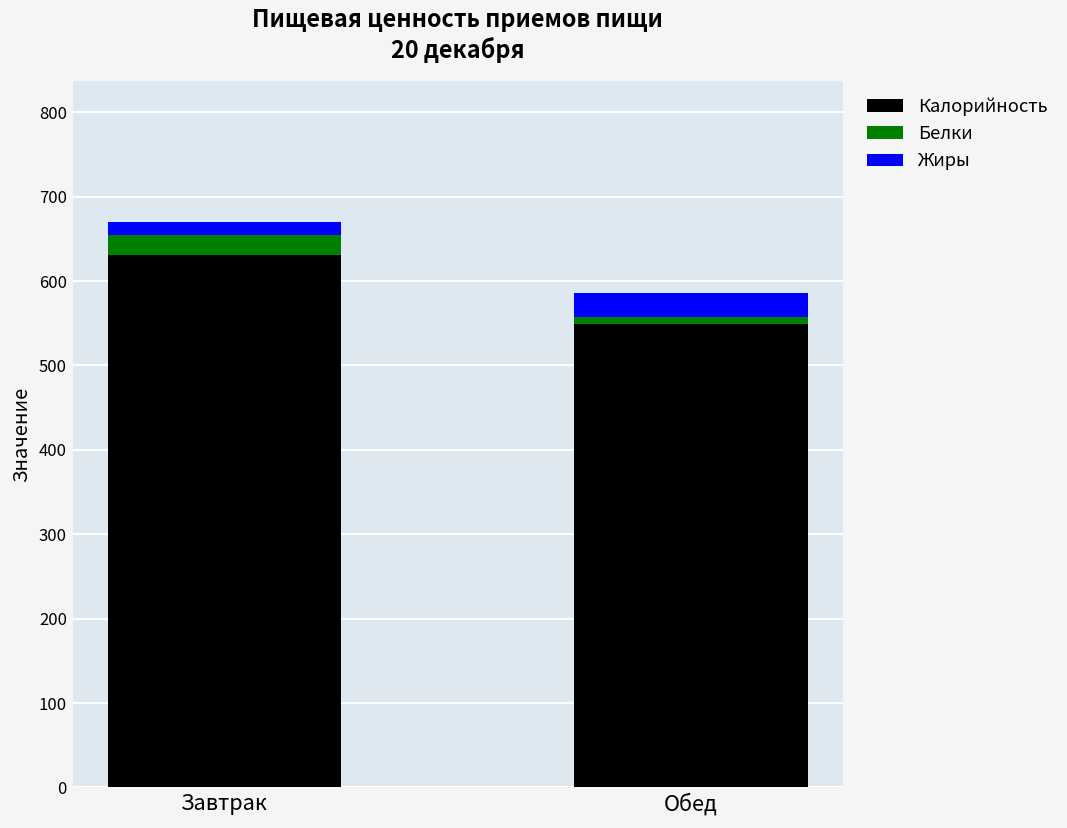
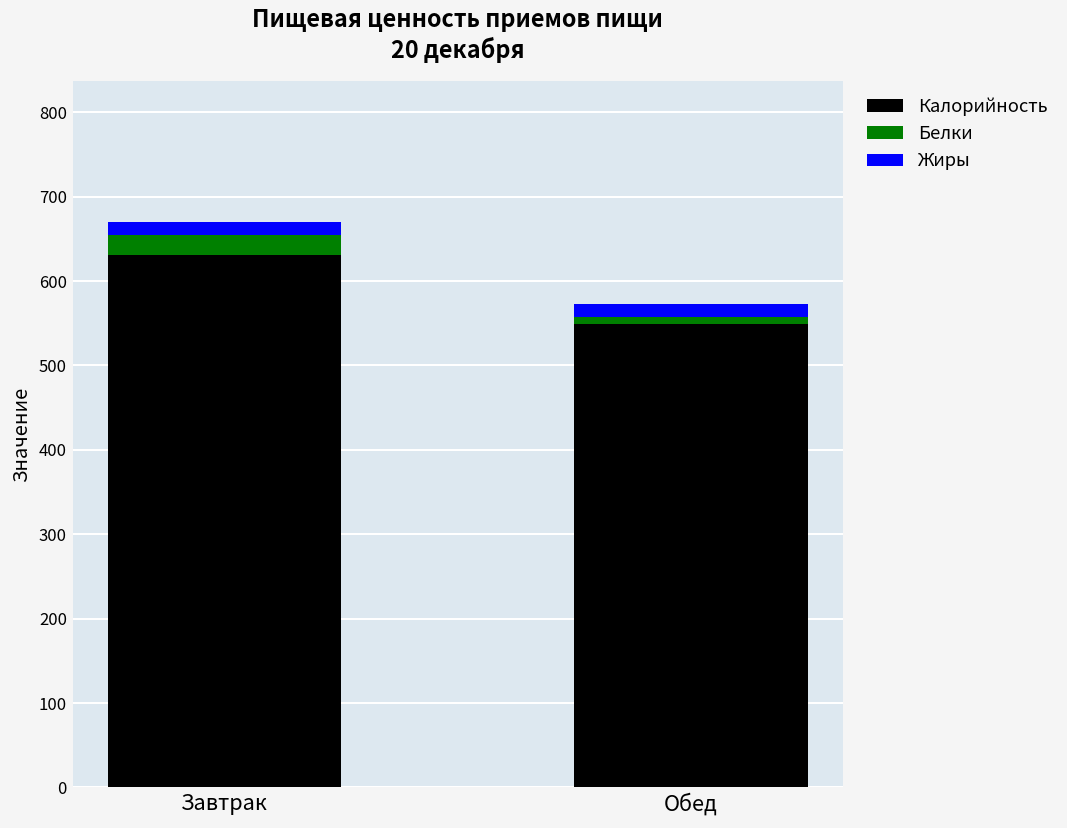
Жиры, Обед: 30 -> 20
